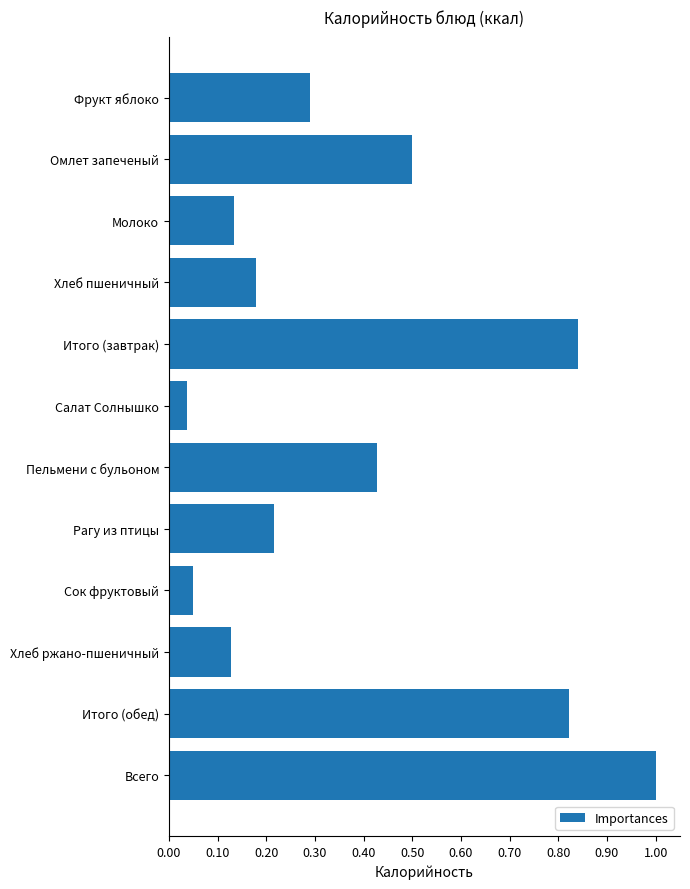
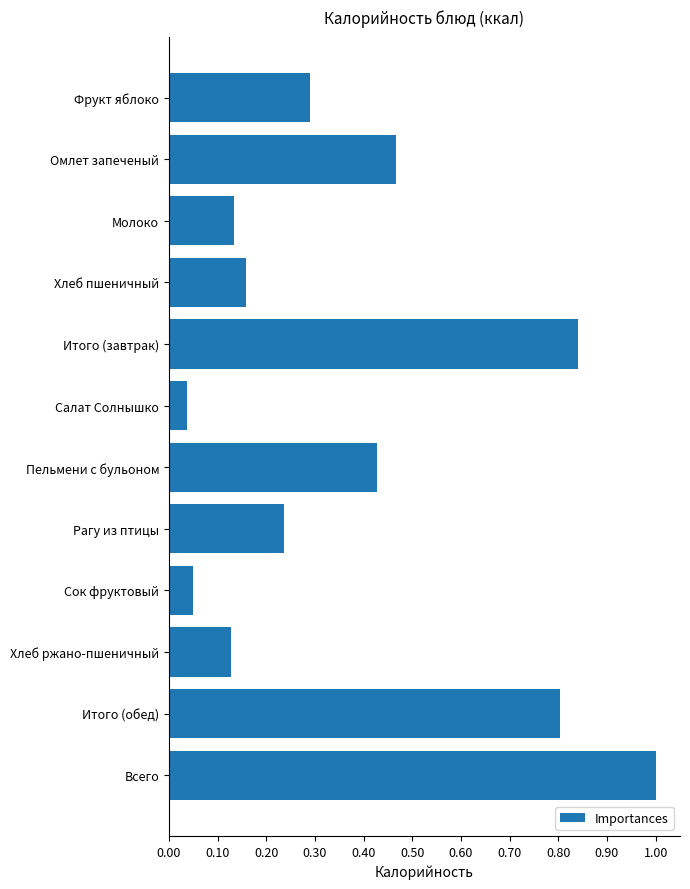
Омлет запеченый: 0.50 -> 0.47
Хлеб пшеничный: 0.18 -> 0.16
Рагу из птицы: 0.22 -> 0.24
Итого (обед): 0.82 -> 0.80
